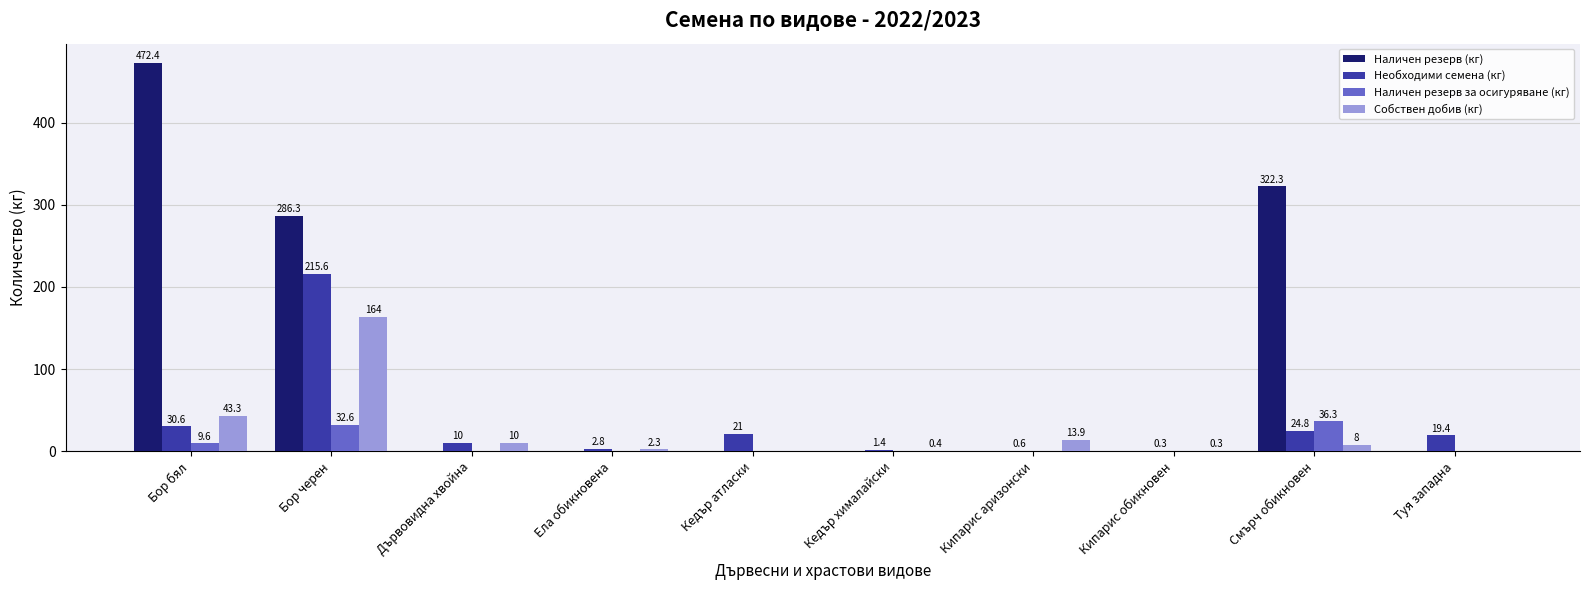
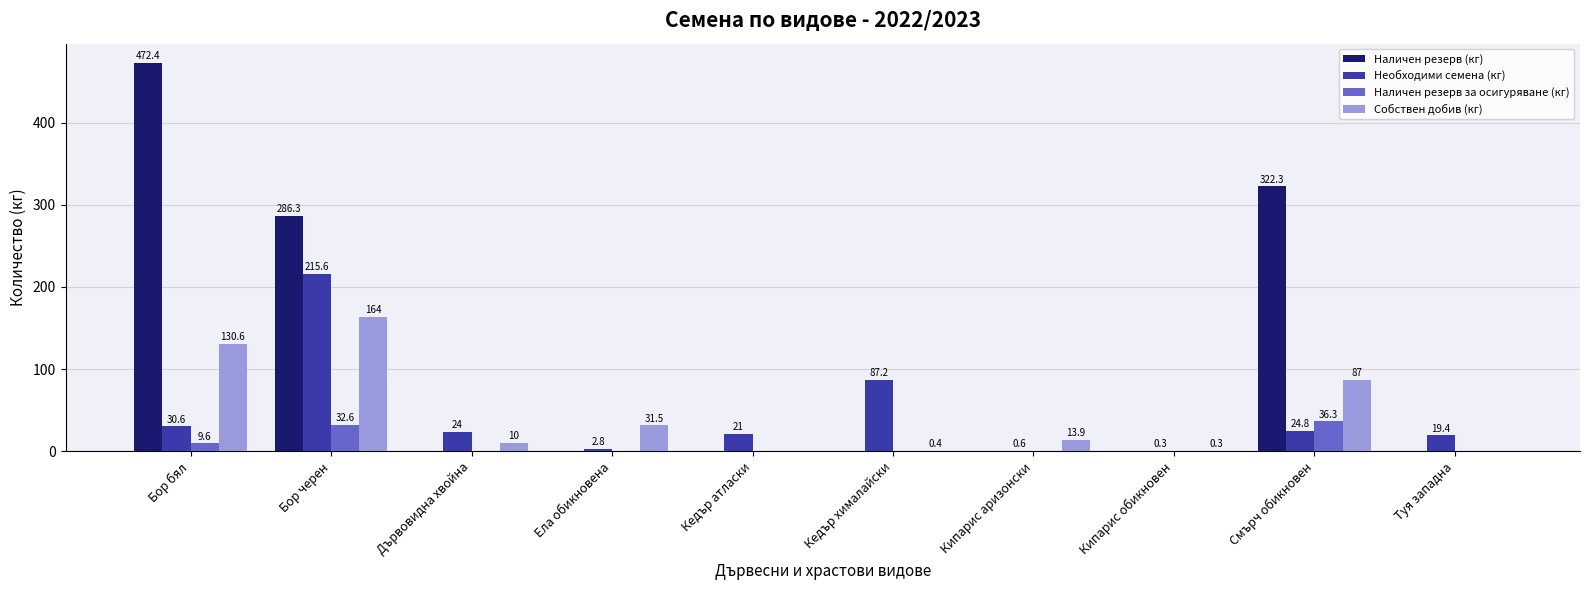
Собствен добив (кг), Бор бял: 43.3 -> 130.6
Необходими семена (кг), Дървовидна хвойна: 10 -> 24
Собствен добив (кг), Ела обикновена: 2.3 -> 31.5
Необходими семена (кг), Кедър хималайски: 1.4 -> 87.2
Собствен добив (кг), Смърч обикновен: 8 -> 87
